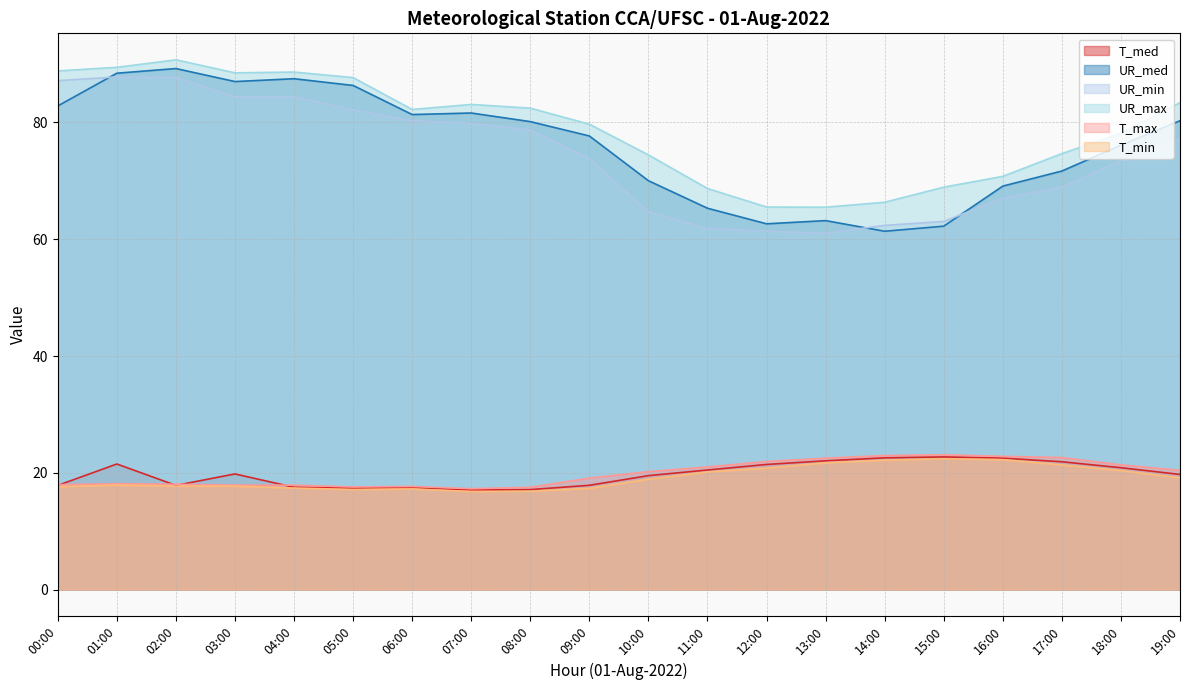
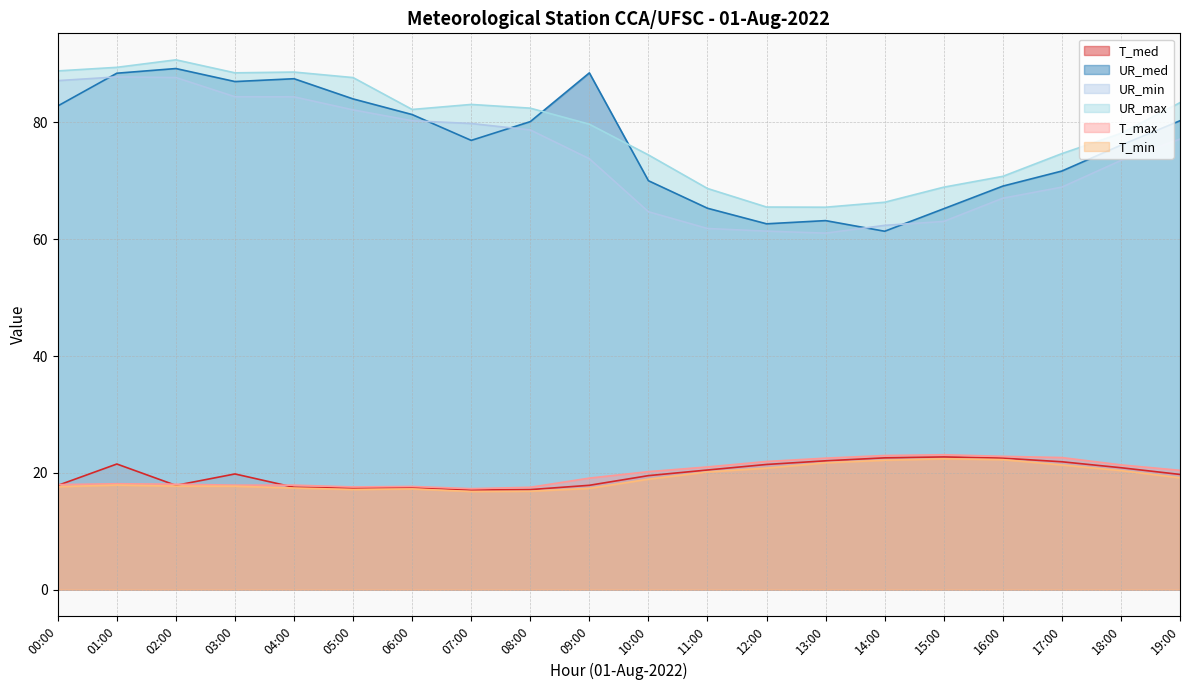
UR_med, 05:00: 86 -> 84
UR_med, 07:00: 82 -> 77
UR_med, 09:00: 78 -> 88
UR_med, 15:00: 62 -> 65
